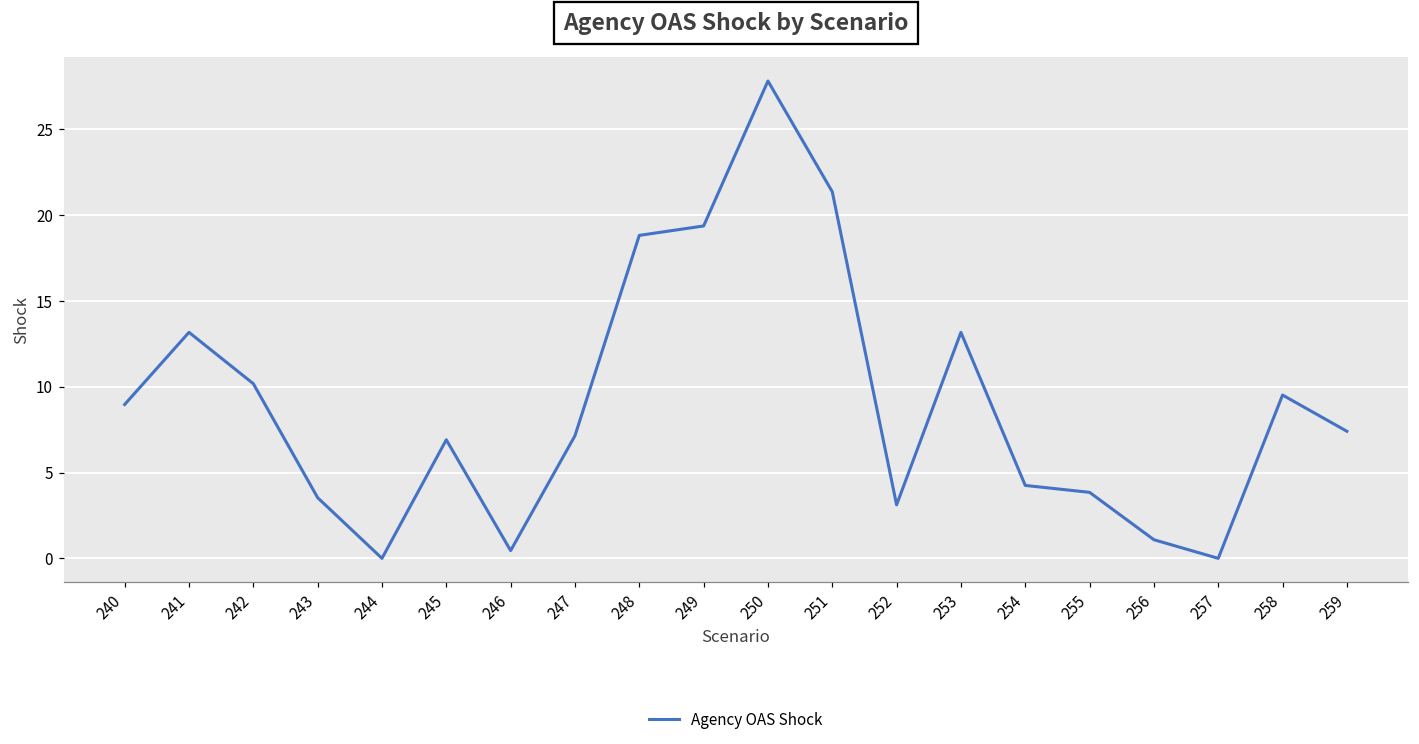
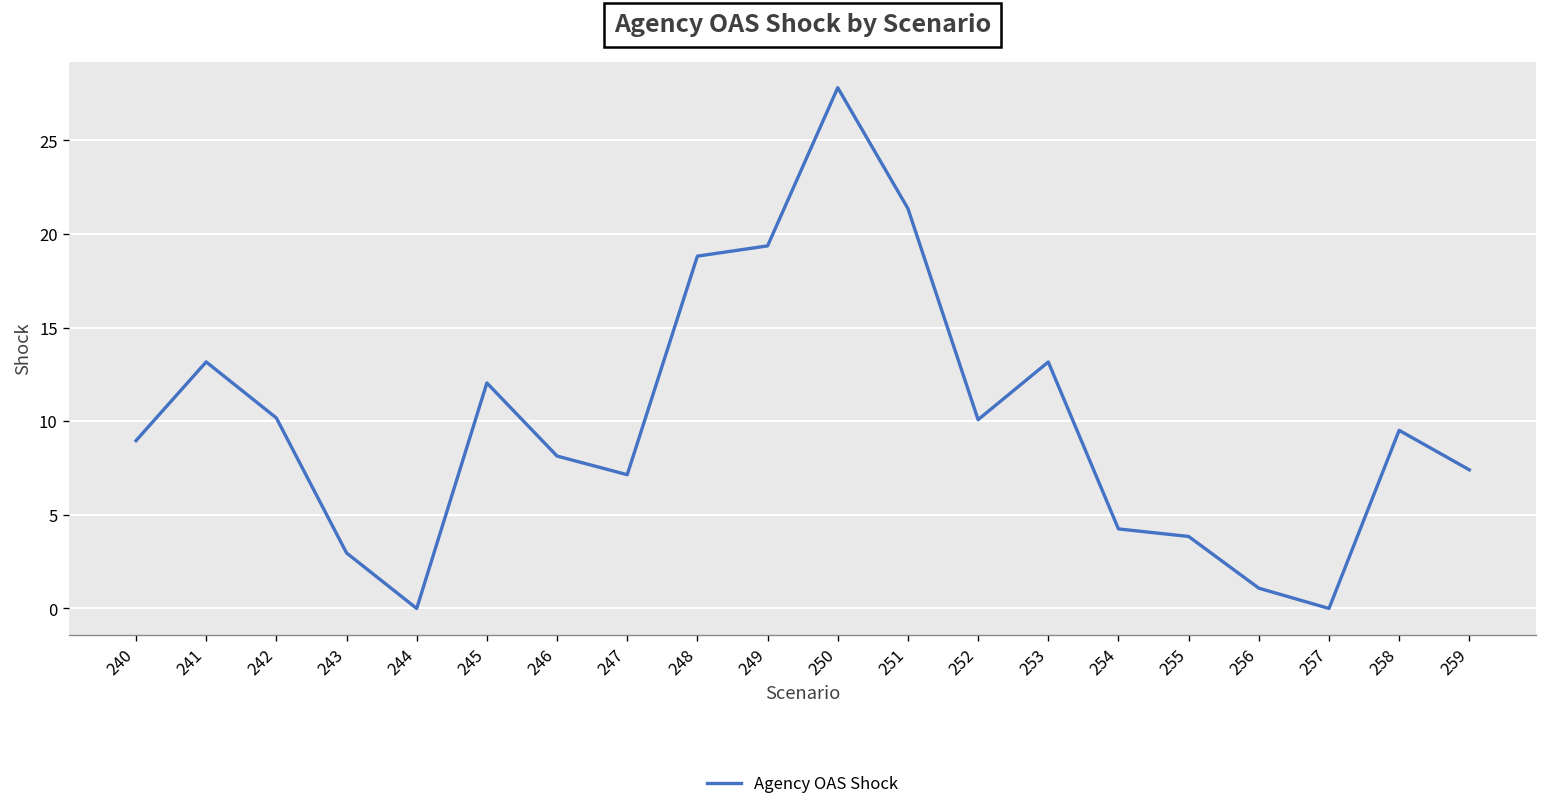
243: 3.5 -> 3.0
245: 6.9 -> 12.0
246: 0.5 -> 8.1
252: 3.1 -> 10.1
